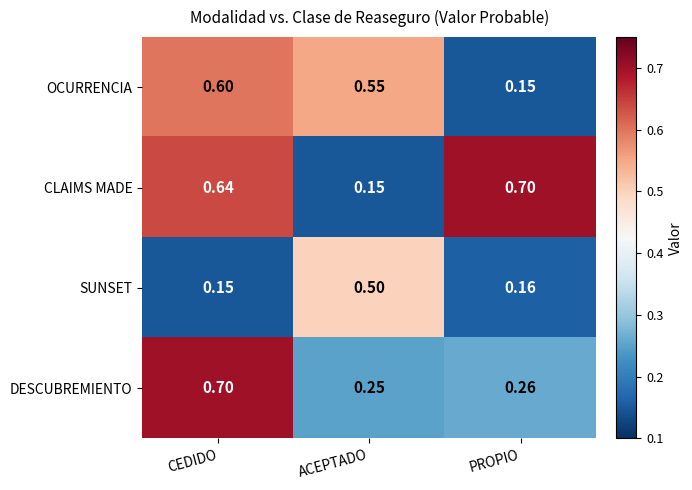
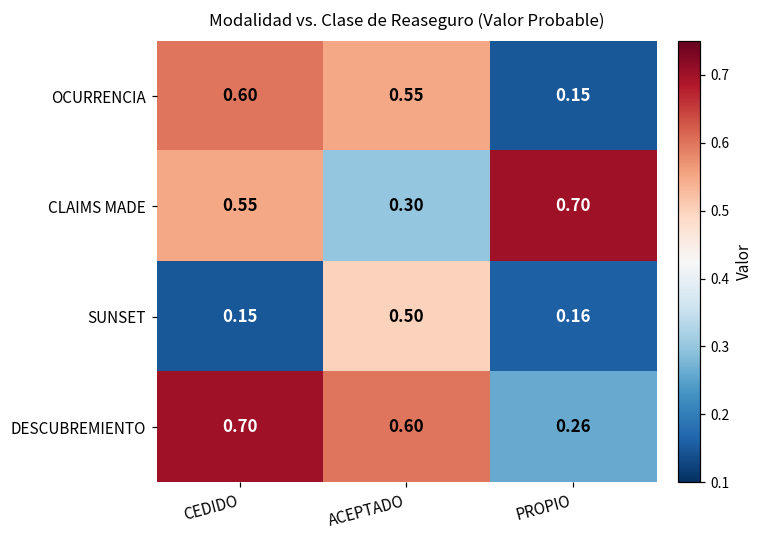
CLAIMS MADE, CEDIDO: 0.64 -> 0.55
CLAIMS MADE, ACEPTADO: 0.15 -> 0.30
DESCUBREMIENTO, ACEPTADO: 0.25 -> 0.60
